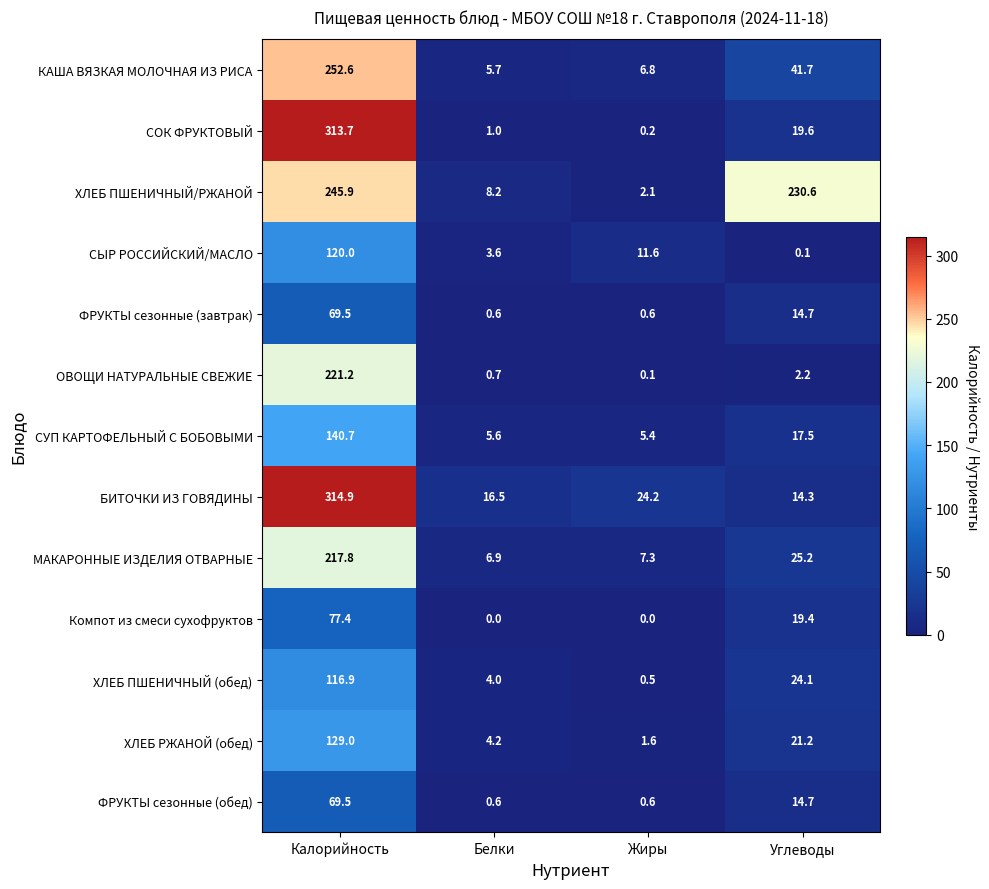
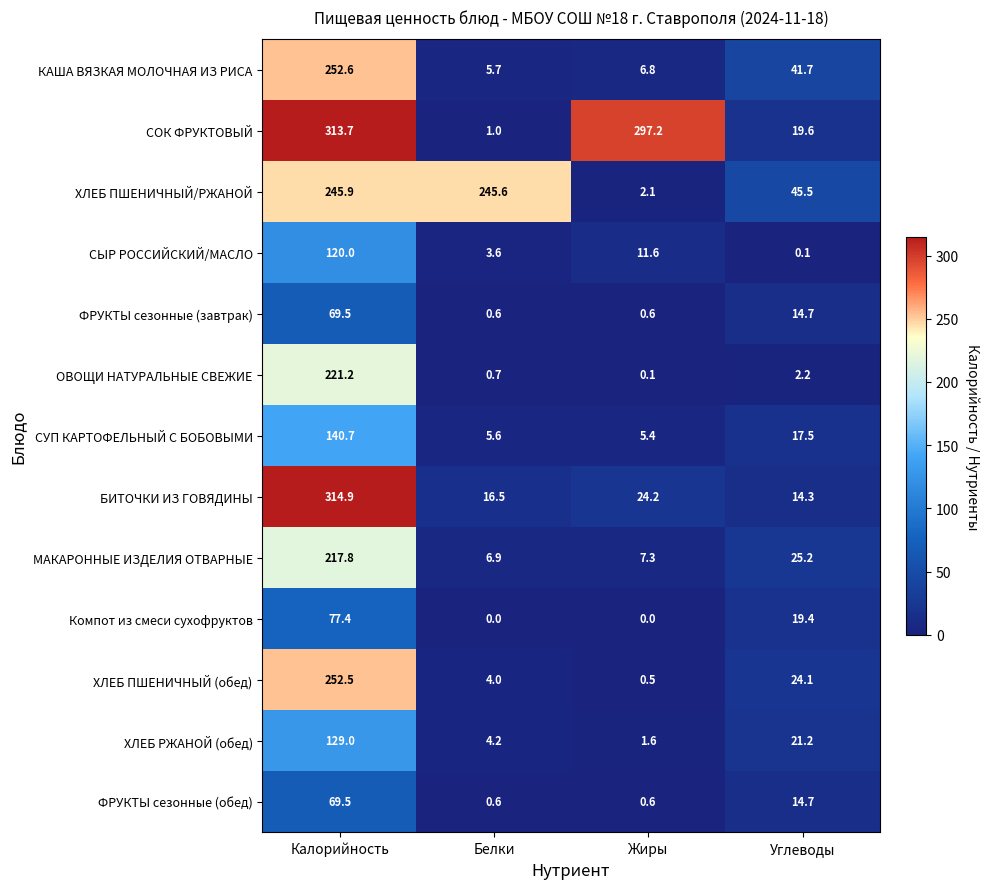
СОК ФРУКТОВЫЙ, Жиры: 0.2 -> 297.2
ХЛЕБ ПШЕНИЧНЫЙ/РЖАНОЙ, Белки: 8.2 -> 245.6
ХЛЕБ ПШЕНИЧНЫЙ/РЖАНОЙ, Углеводы: 230.6 -> 45.5
ХЛЕБ ПШЕНИЧНЫЙ (обед), Калорийность: 116.9 -> 252.5
